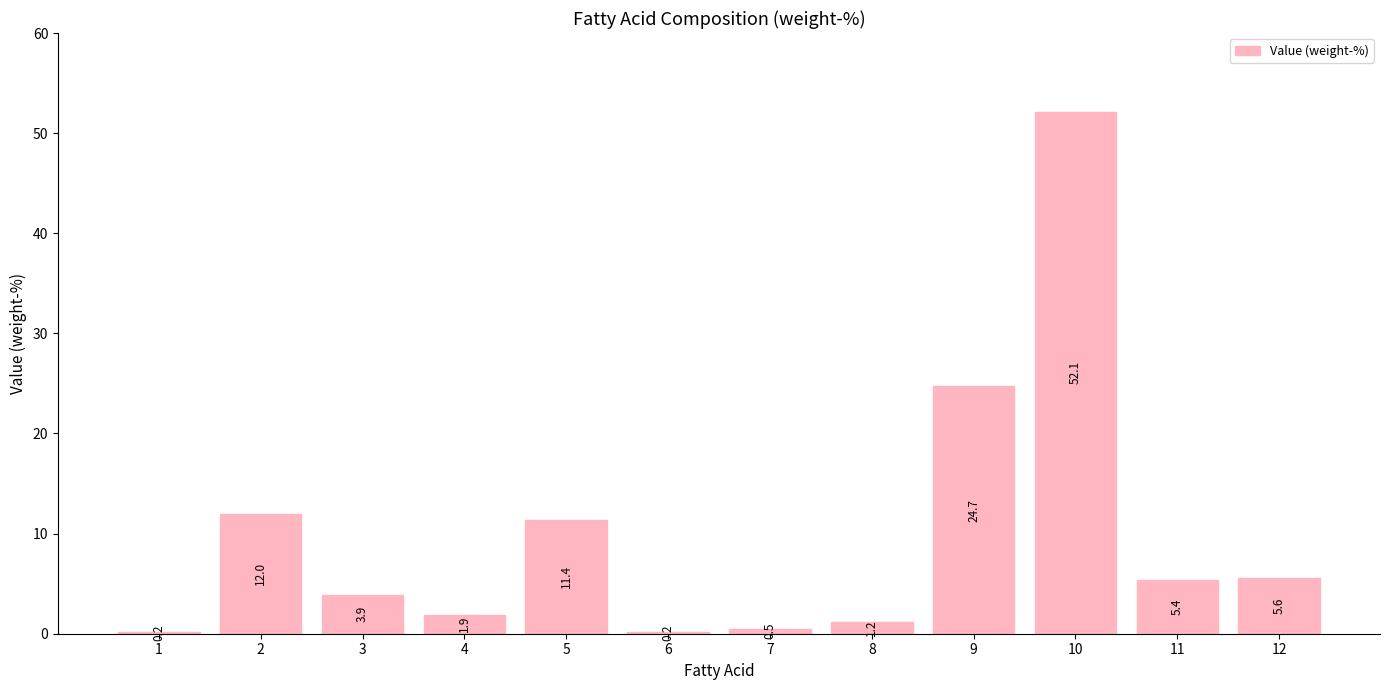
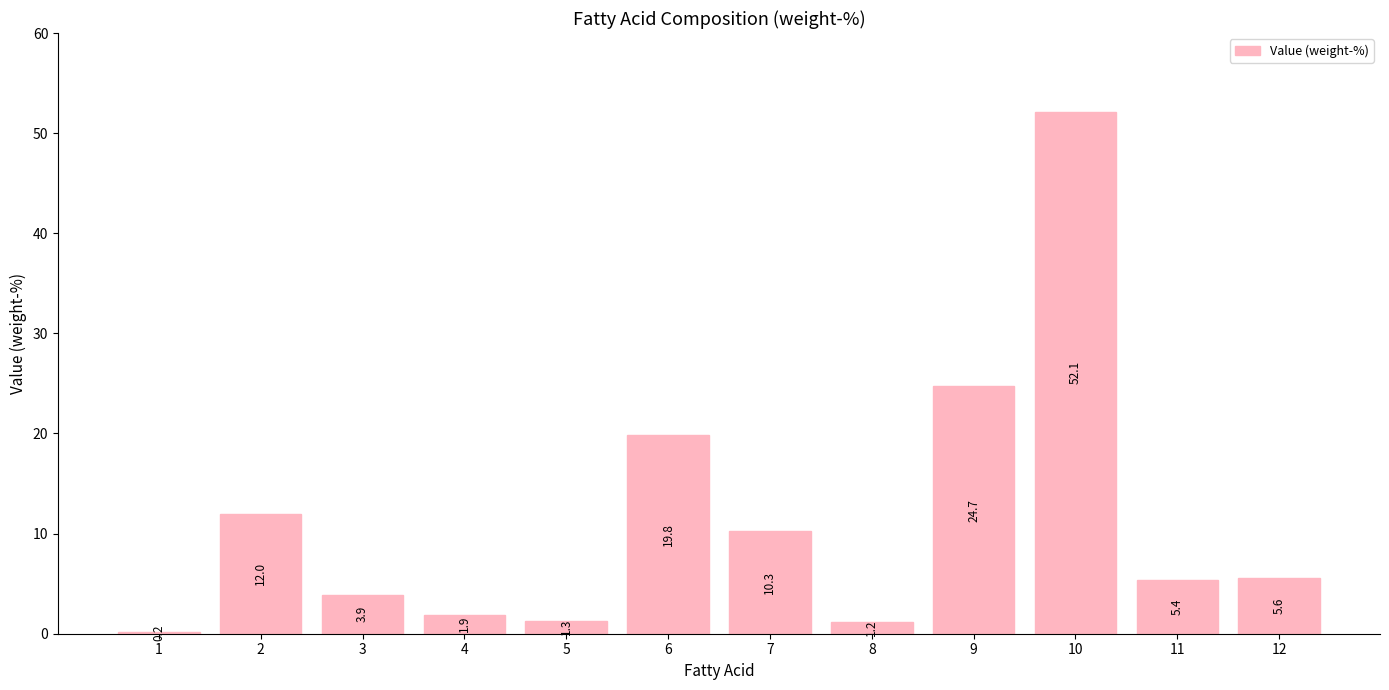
5: 11.4 -> 1.3
6: 0.2 -> 19.8
7: 0.5 -> 10.3
